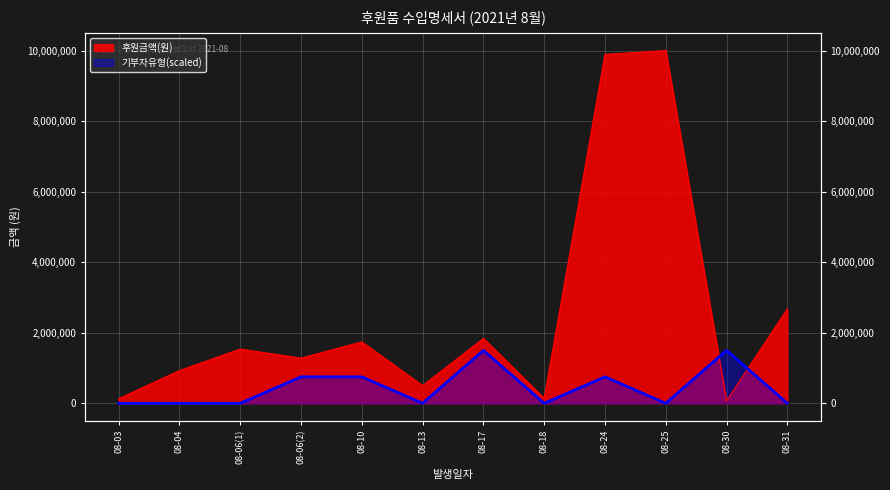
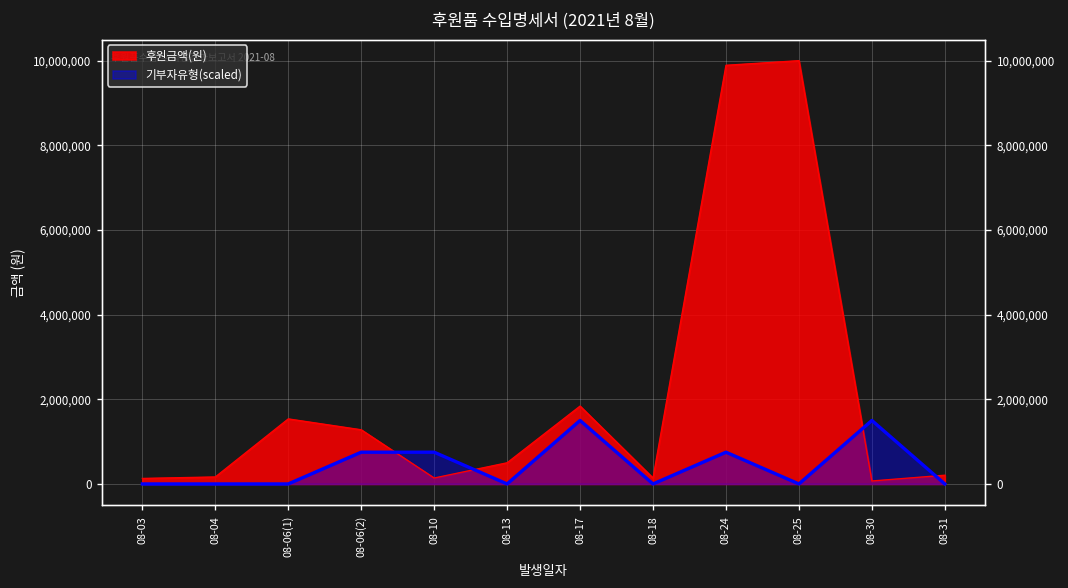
후원금액(원), 08-04: 900,000 -> 200,000
후원금액(원), 08-10: 1,700,000 -> 100,000
후원금액(원), 08-31: 2,700,000 -> 200,000
